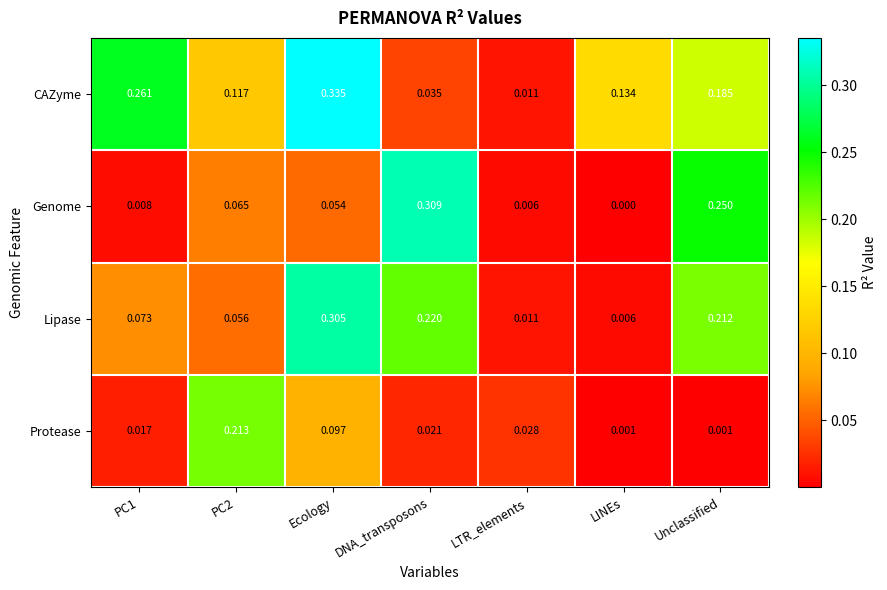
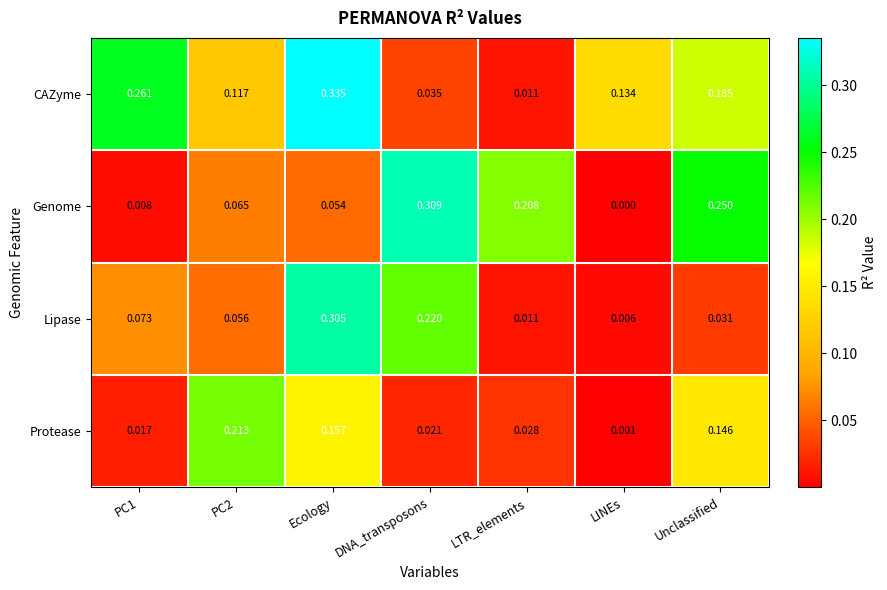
Genome, LTR_elements: 0.006 -> 0.208
Lipase, Unclassified: 0.212 -> 0.031
Protease, Ecology: 0.097 -> 0.157
Protease, Unclassified: 0.001 -> 0.146
